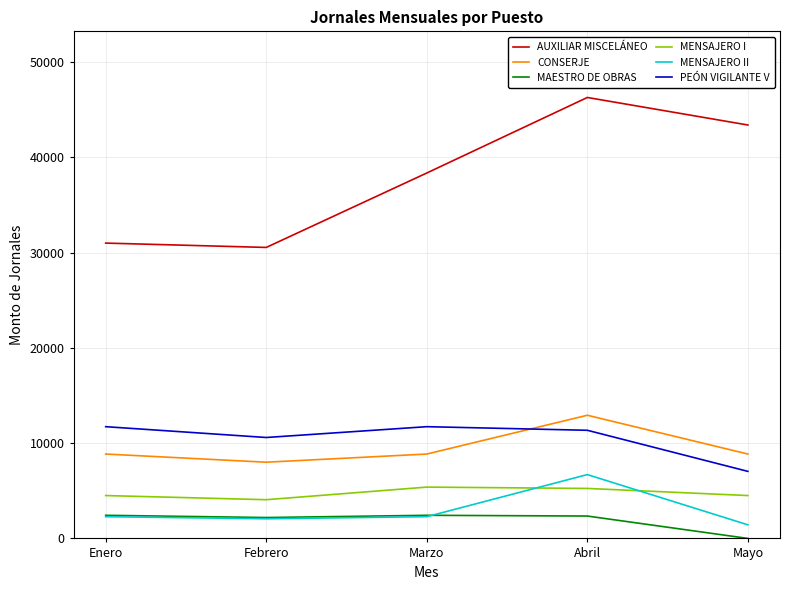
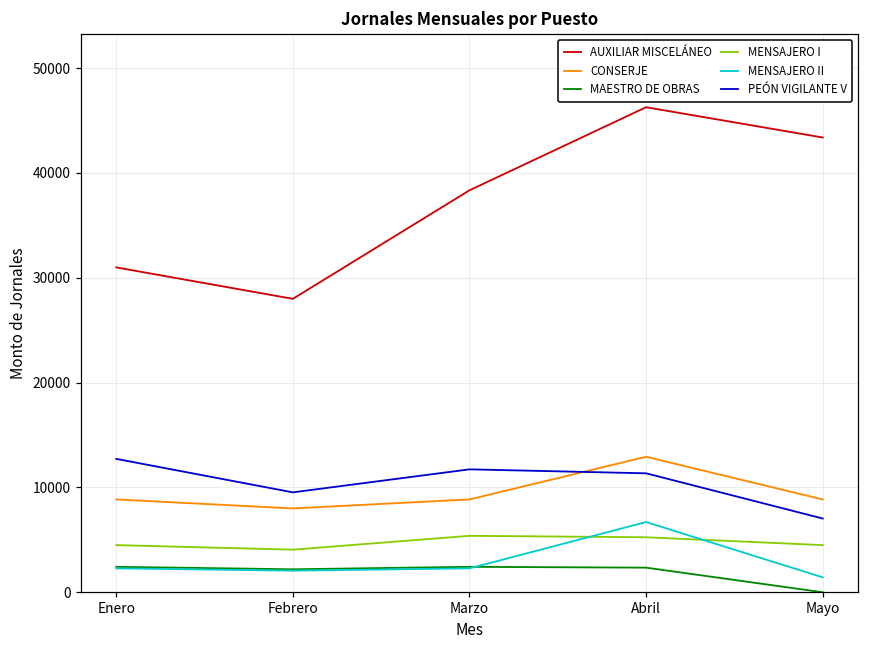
PEÓN VIGILANTE V, Enero: 12000 -> 13000
AUXILIAR MISCELÁNEO, Febrero: 31000 -> 28000
PEÓN VIGILANTE V, Febrero: 11000 -> 10000
